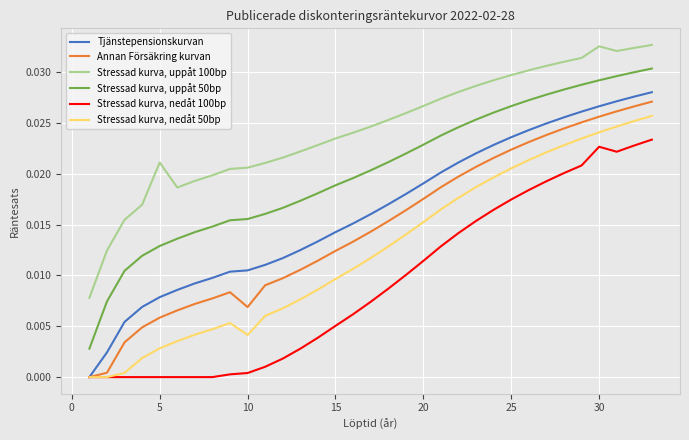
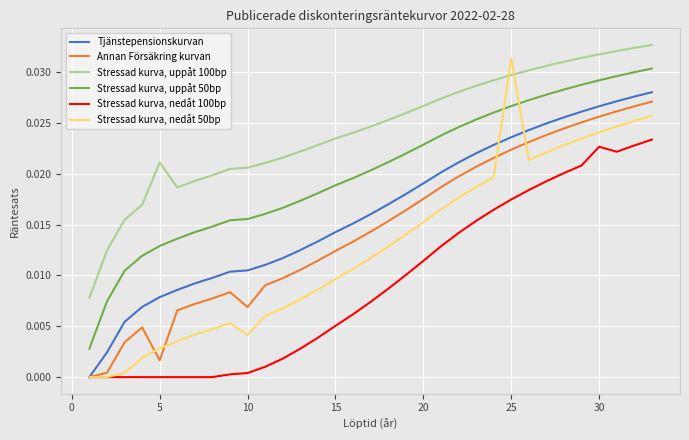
Annan Försäkring kurvan, 5: 0.0059 -> 0.0017
Stressad kurva, nedåt 50bp, 25: 0.0205 -> 0.0314
Stressad kurva, uppåt 100bp, 30: 0.0326 -> 0.0318
